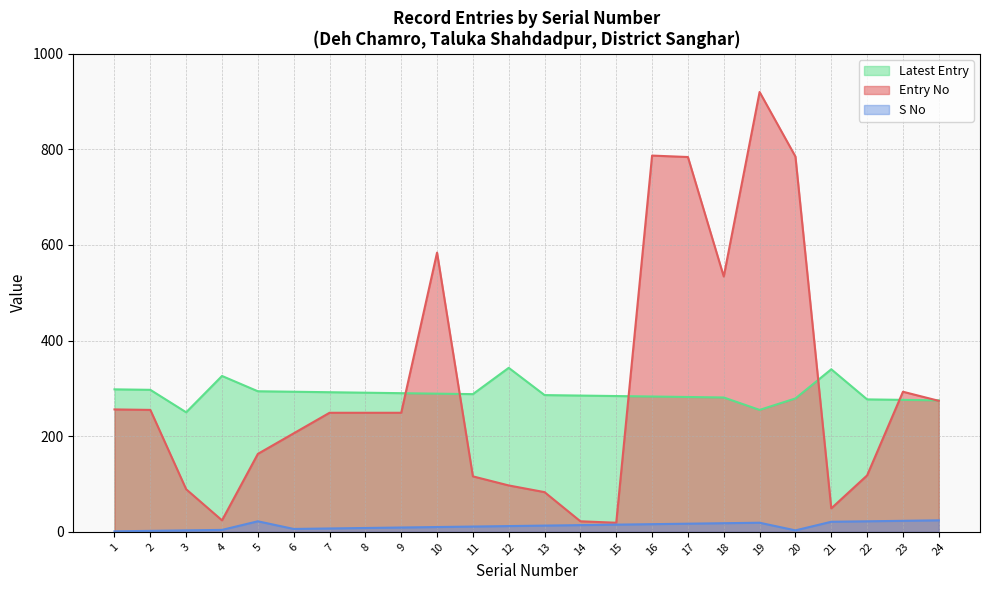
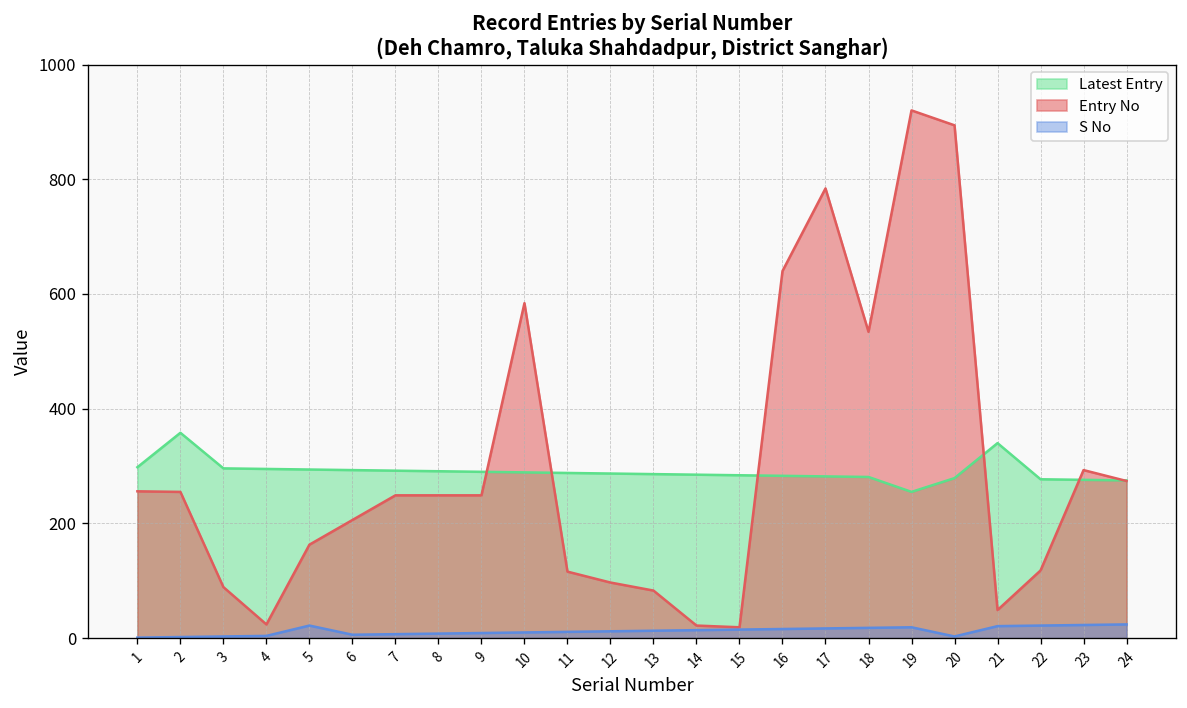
Latest Entry, 2: 300 -> 360
Latest Entry, 3: 250 -> 300
Latest Entry, 4: 330 -> 300
Latest Entry, 12: 340 -> 290
Entry No, 16: 790 -> 640
Entry No, 20: 790 -> 890
